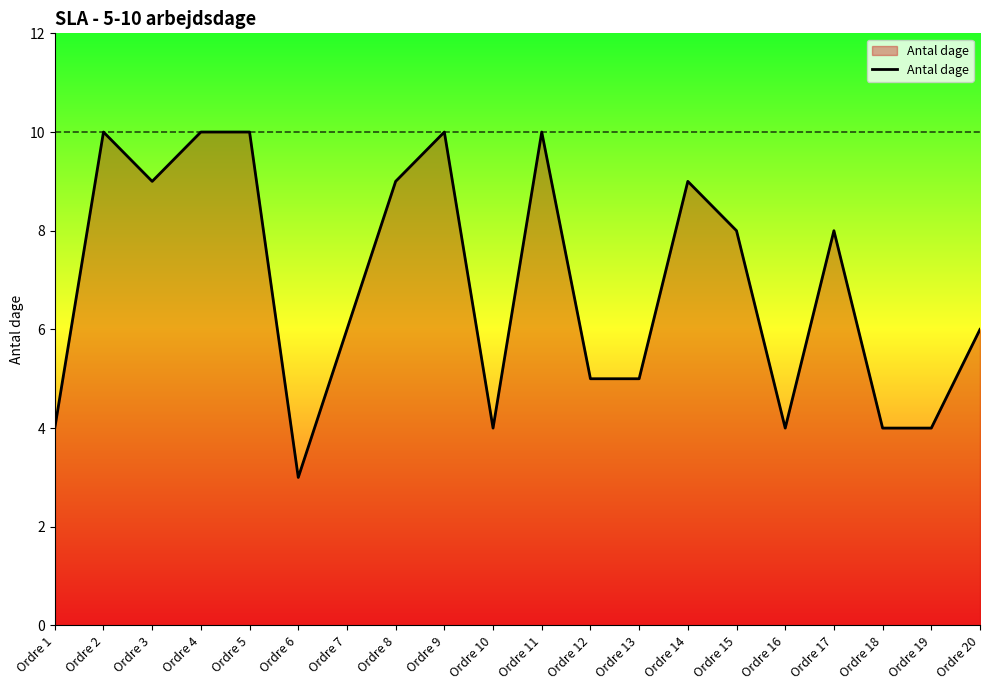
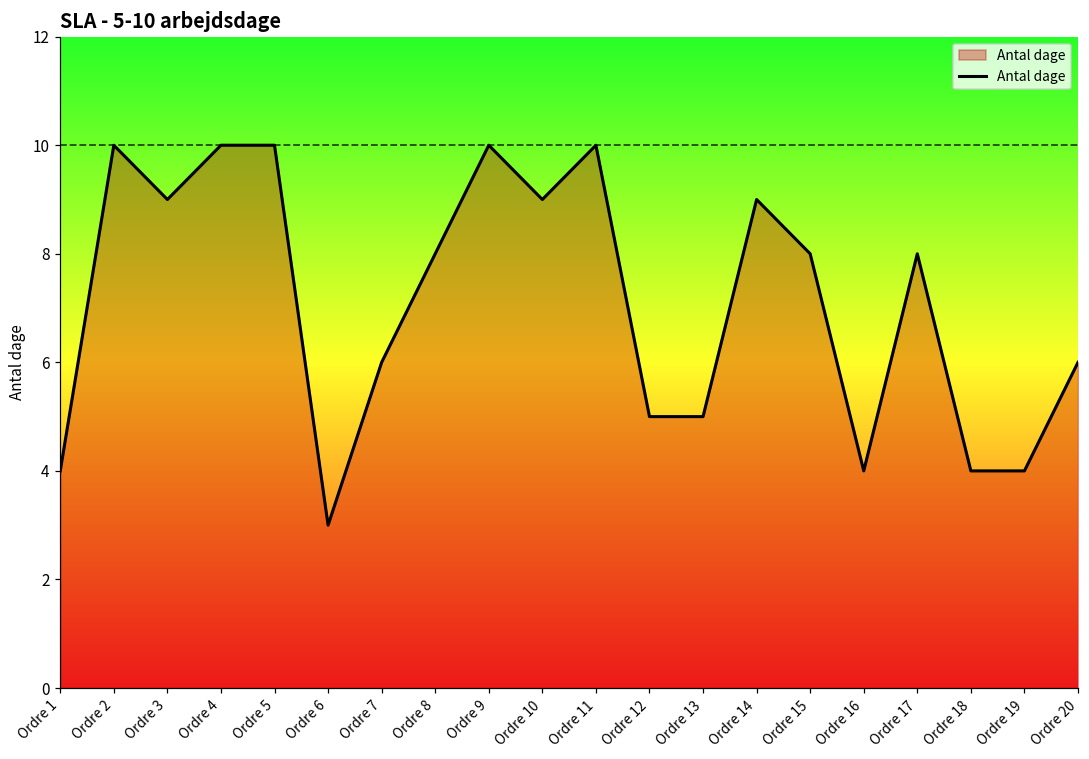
Ordre 8: 9 -> 8
Ordre 10: 4 -> 9
